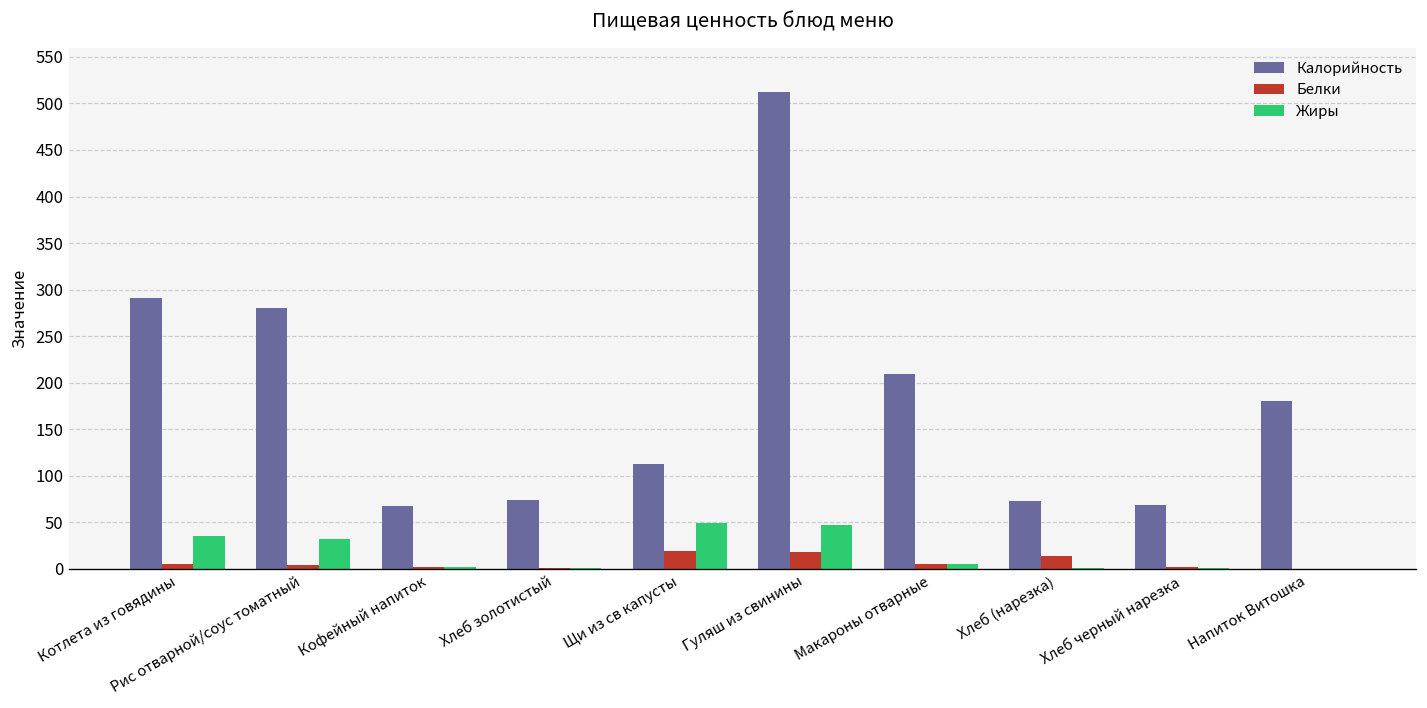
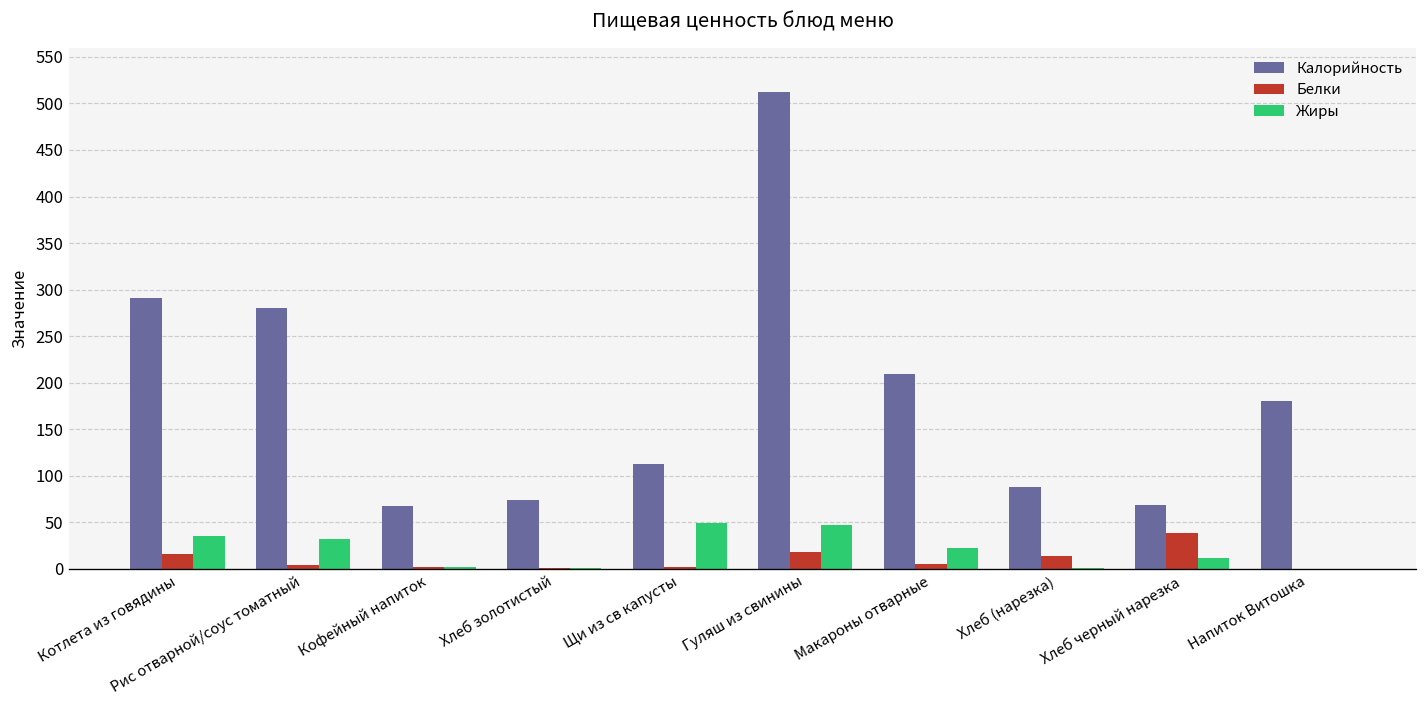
Белки, Котлета из говядины: 10 -> 20
Белки, Щи из св капусты: 20 -> 0
Жиры, Макароны отварные: 0 -> 20
Калорийность, Хлеб (нарезка): 70 -> 90
Белки, Хлеб черный нарезка: 0 -> 40
Жиры, Хлеб черный нарезка: 0 -> 10
